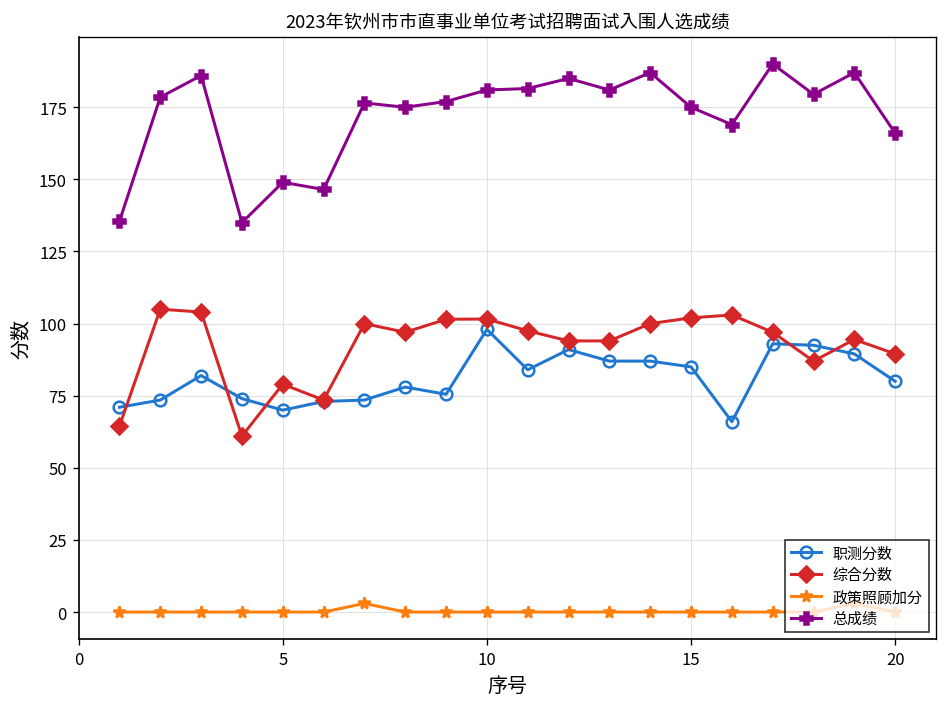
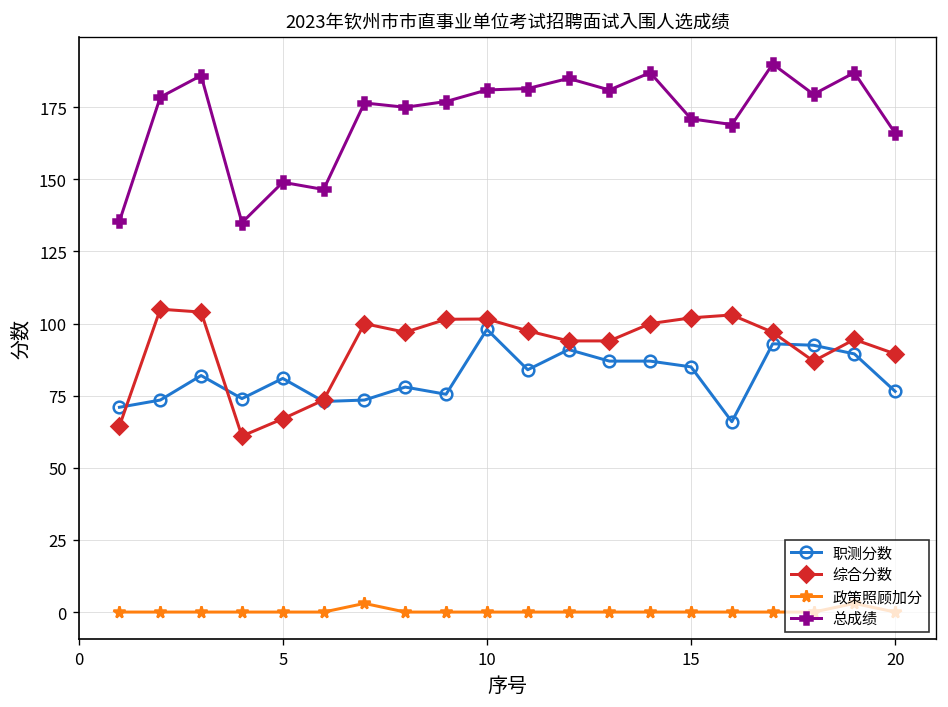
职测分数, 5: 70 -> 81
综合分数, 5: 79 -> 67
总成绩, 15: 175 -> 171
职测分数, 20: 80 -> 77
